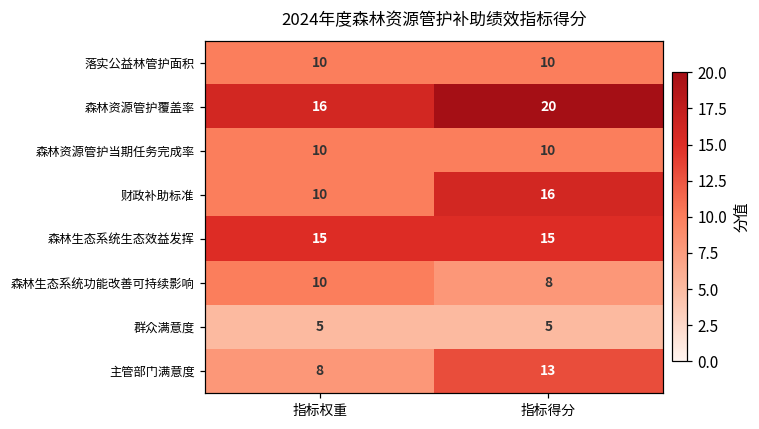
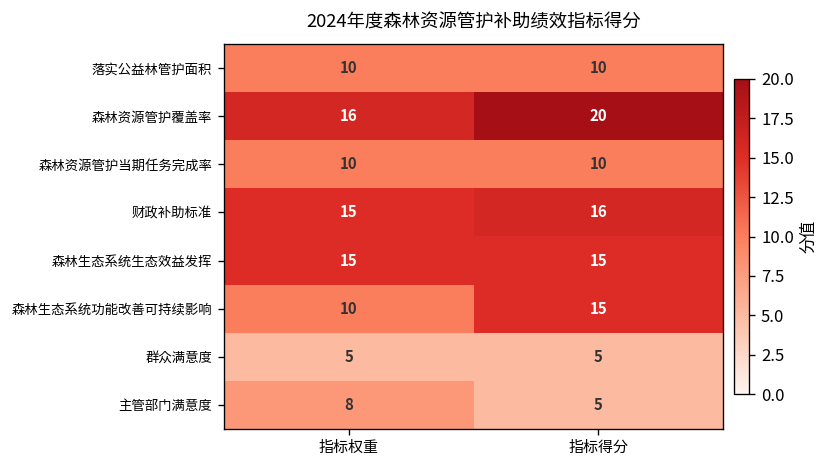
财政补助标准, 指标权重: 10 -> 15
森林生态系统功能改善可持续影响, 指标得分: 8 -> 15
主管部门满意度, 指标得分: 13 -> 5
